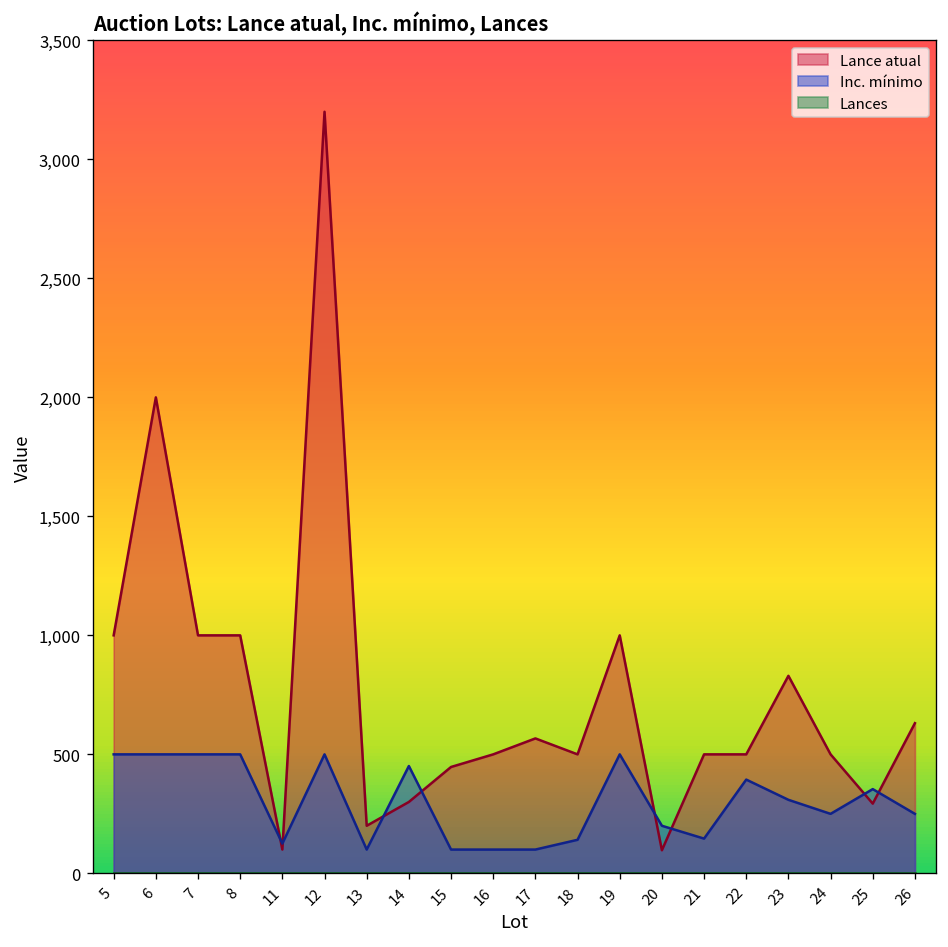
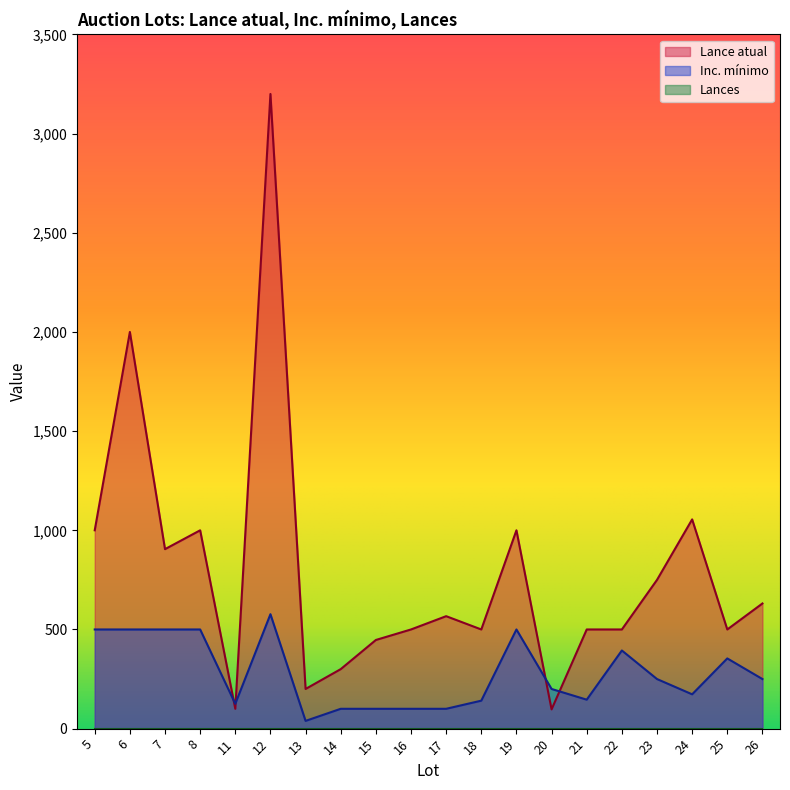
Lance atual, 7: 1,000 -> 910
Inc. mínimo, 12: 500 -> 580
Inc. mínimo, 13: 100 -> 40
Inc. mínimo, 14: 450 -> 100
Lance atual, 23: 830 -> 750
Inc. mínimo, 23: 310 -> 250
Lance atual, 24: 500 -> 1,060
Inc. mínimo, 24: 250 -> 170
Lance atual, 25: 290 -> 500
